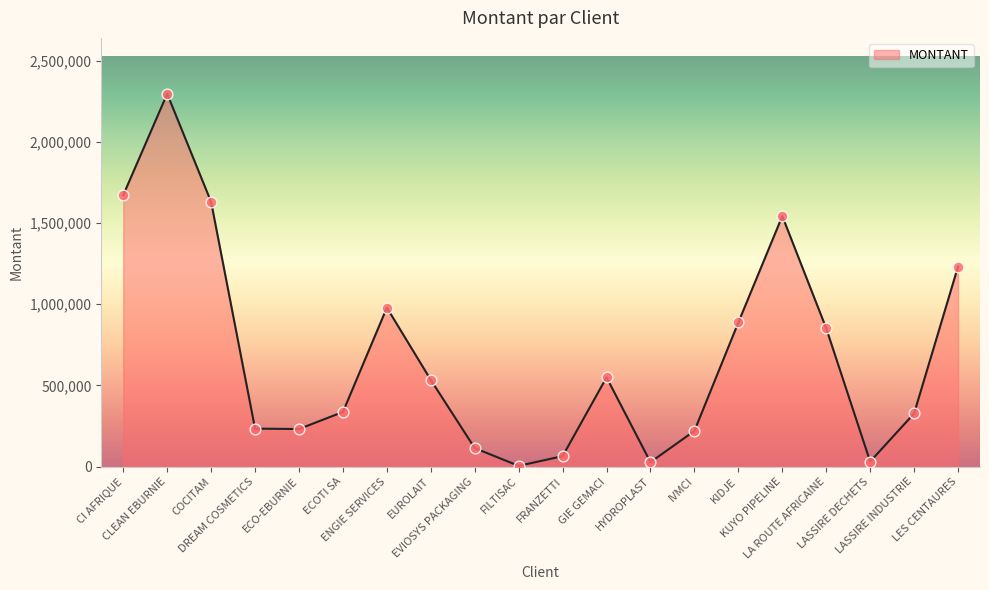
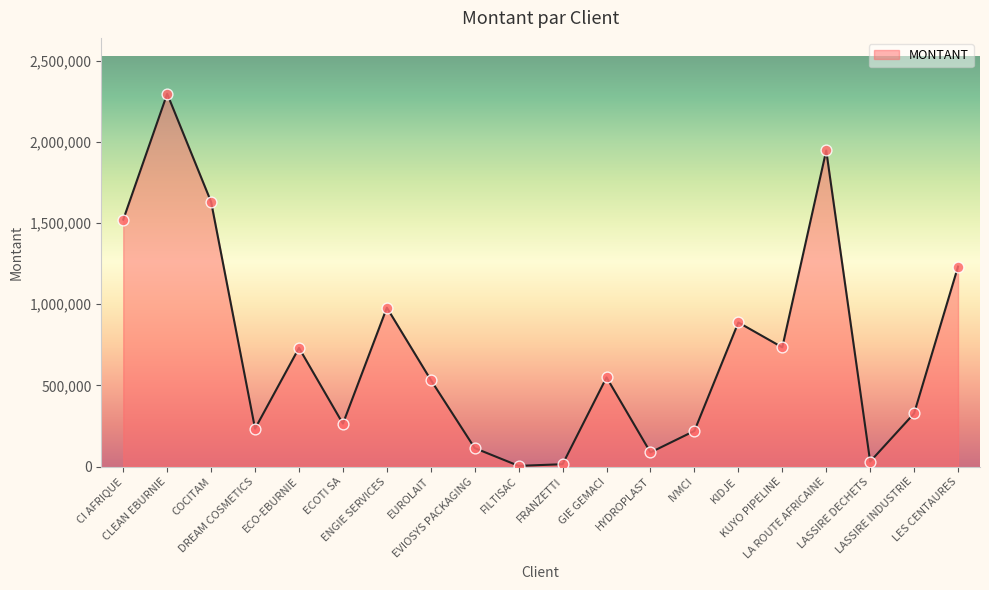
CI AFRIQUE: 1,670,000 -> 1,520,000
ECO-EBURNIE: 230,000 -> 730,000
ECOTI SA: 340,000 -> 260,000
FRANZETTI: 60,000 -> 10,000
HYDROPLAST: 30,000 -> 90,000
KUYO PIPELINE: 1,540,000 -> 730,000
LA ROUTE AFRICAINE: 850,000 -> 1,950,000
